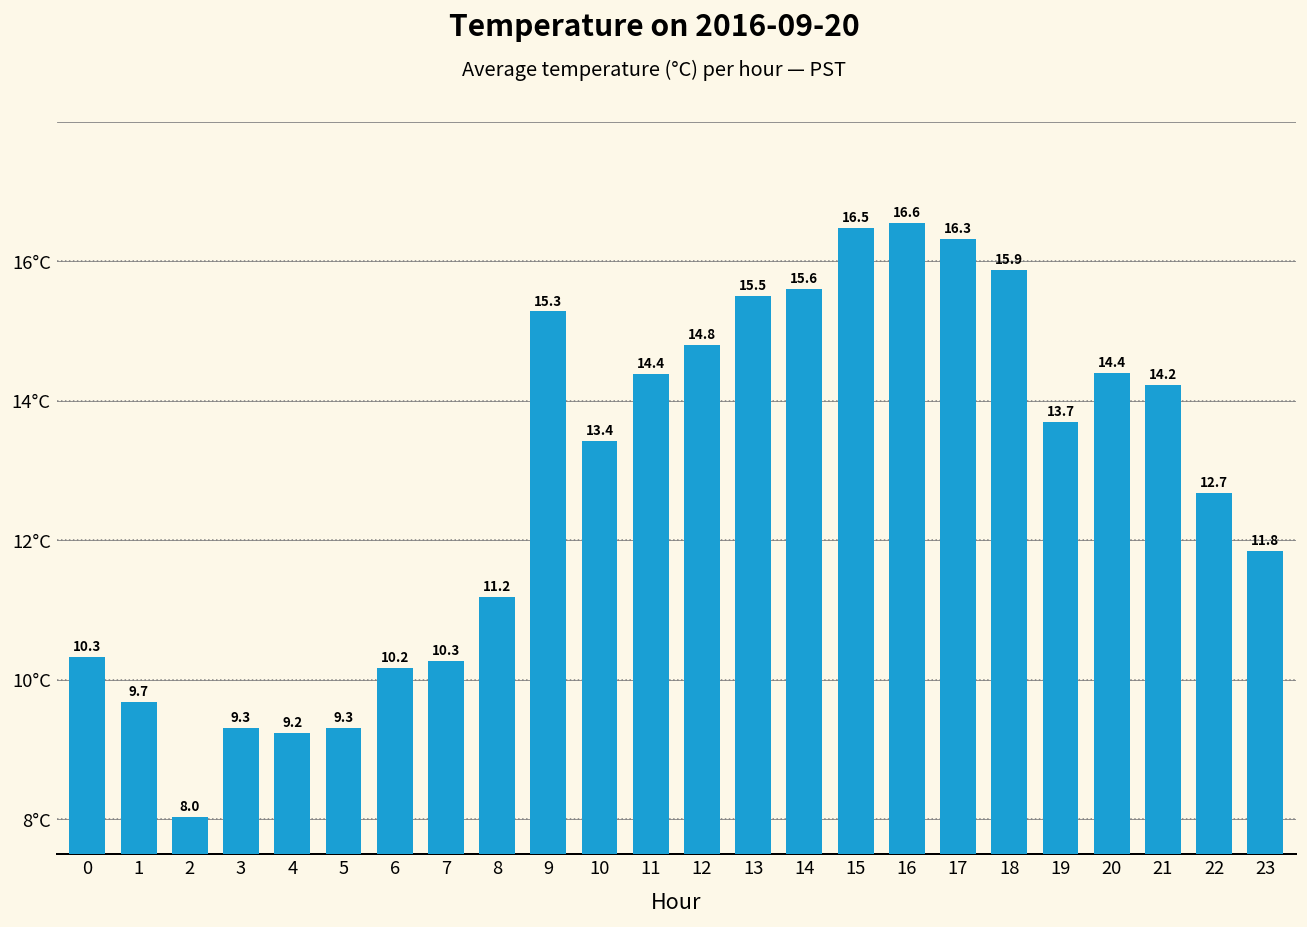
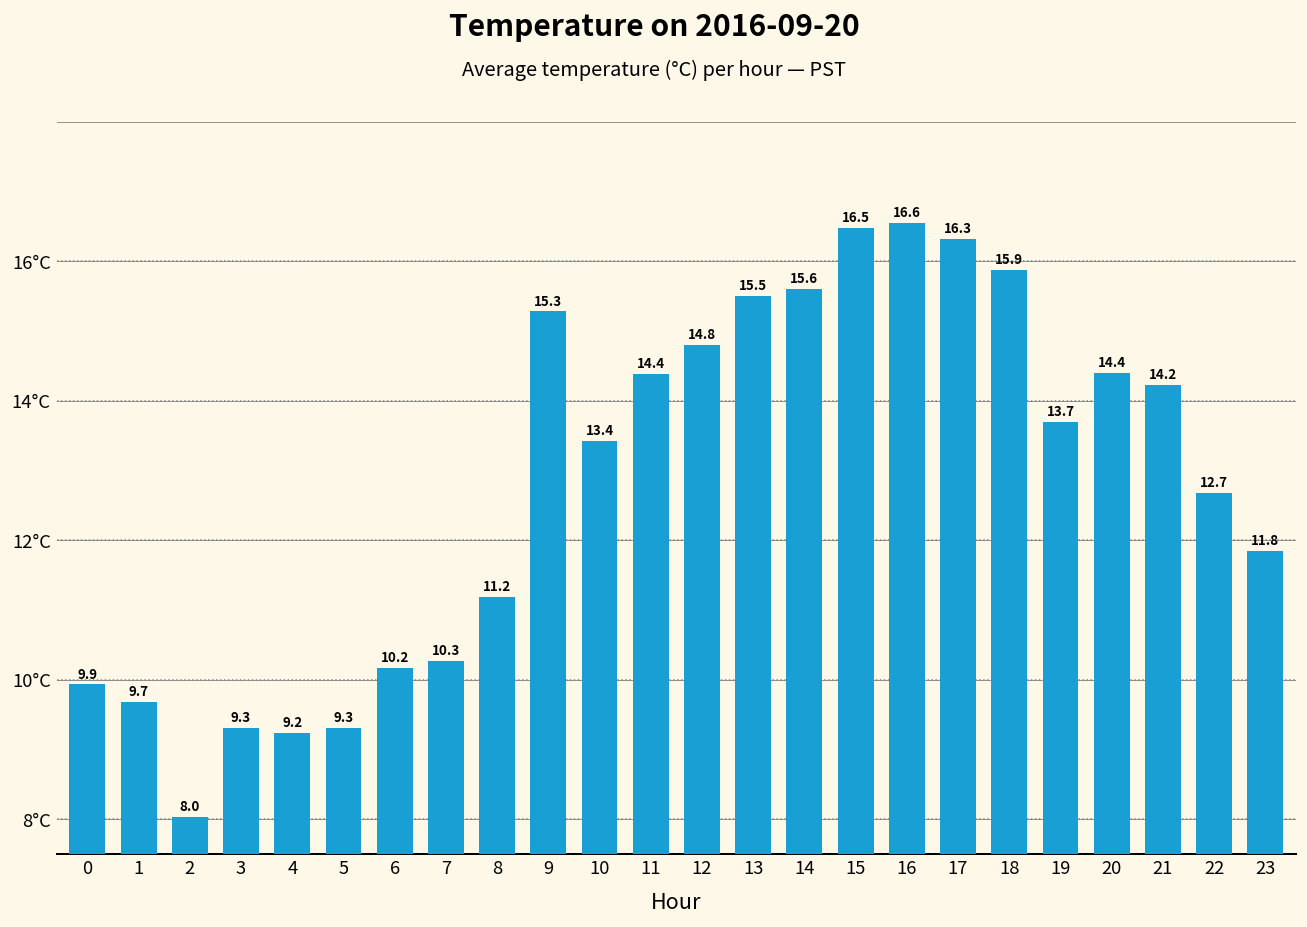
0: 10.3 -> 9.9
